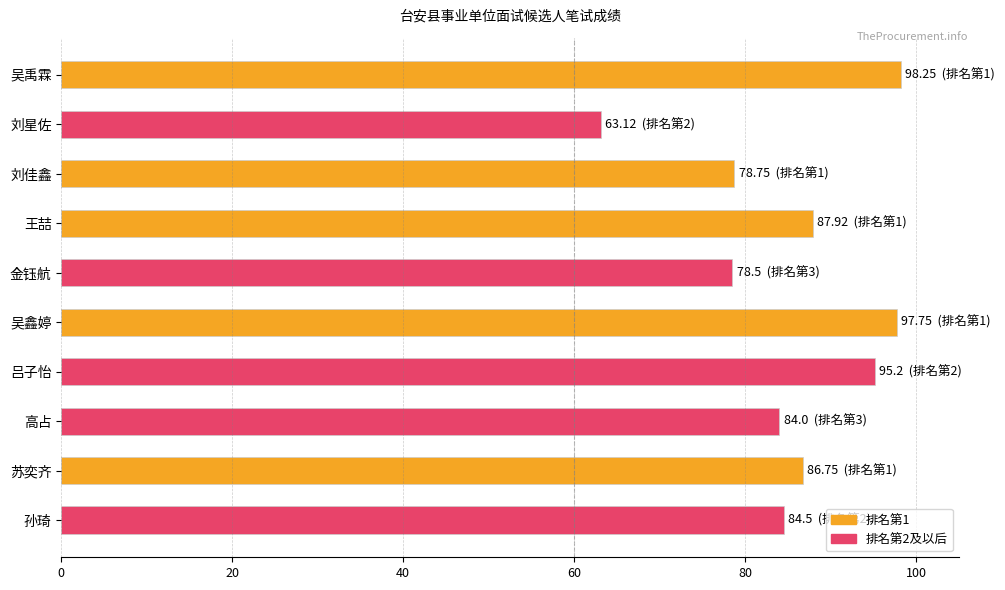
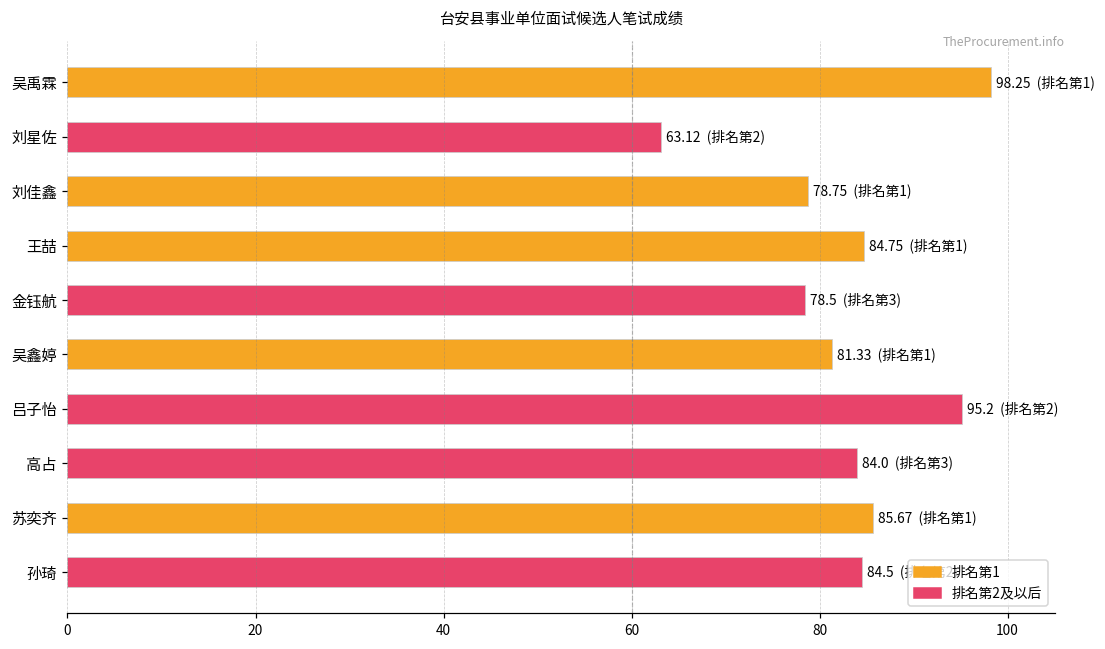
王喆: 87.92 -> 84.75
吴鑫婷: 97.75 -> 81.33
苏奕齐: 86.75 -> 85.67
